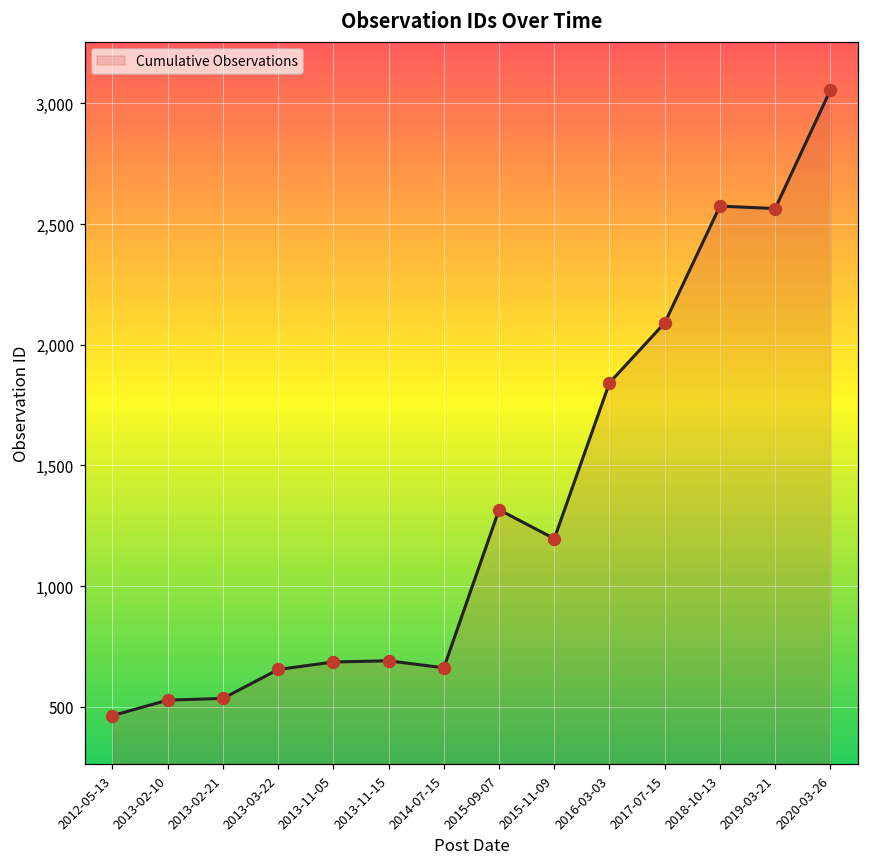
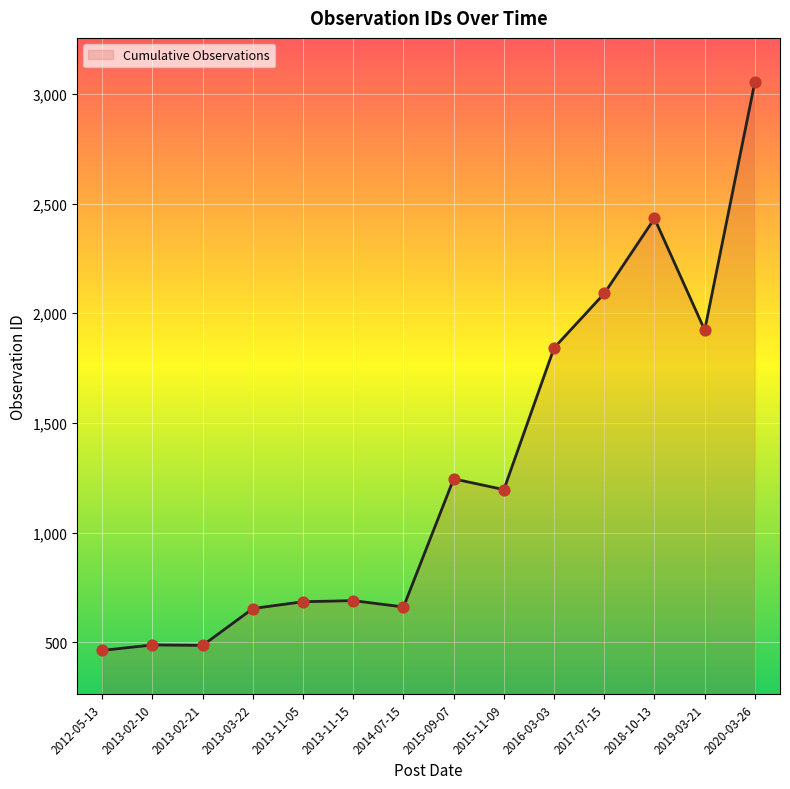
2013-02-10: 530 -> 490
2013-02-21: 530 -> 490
2015-09-07: 1,320 -> 1,250
2018-10-13: 2,570 -> 2,430
2019-03-21: 2,560 -> 1,920
